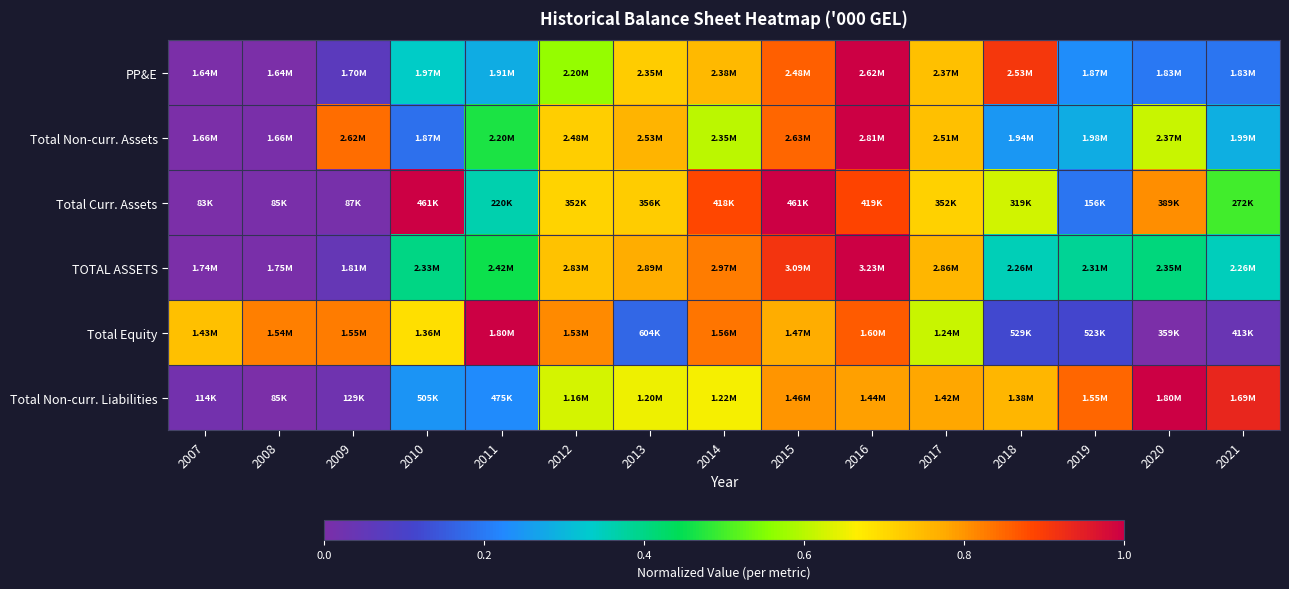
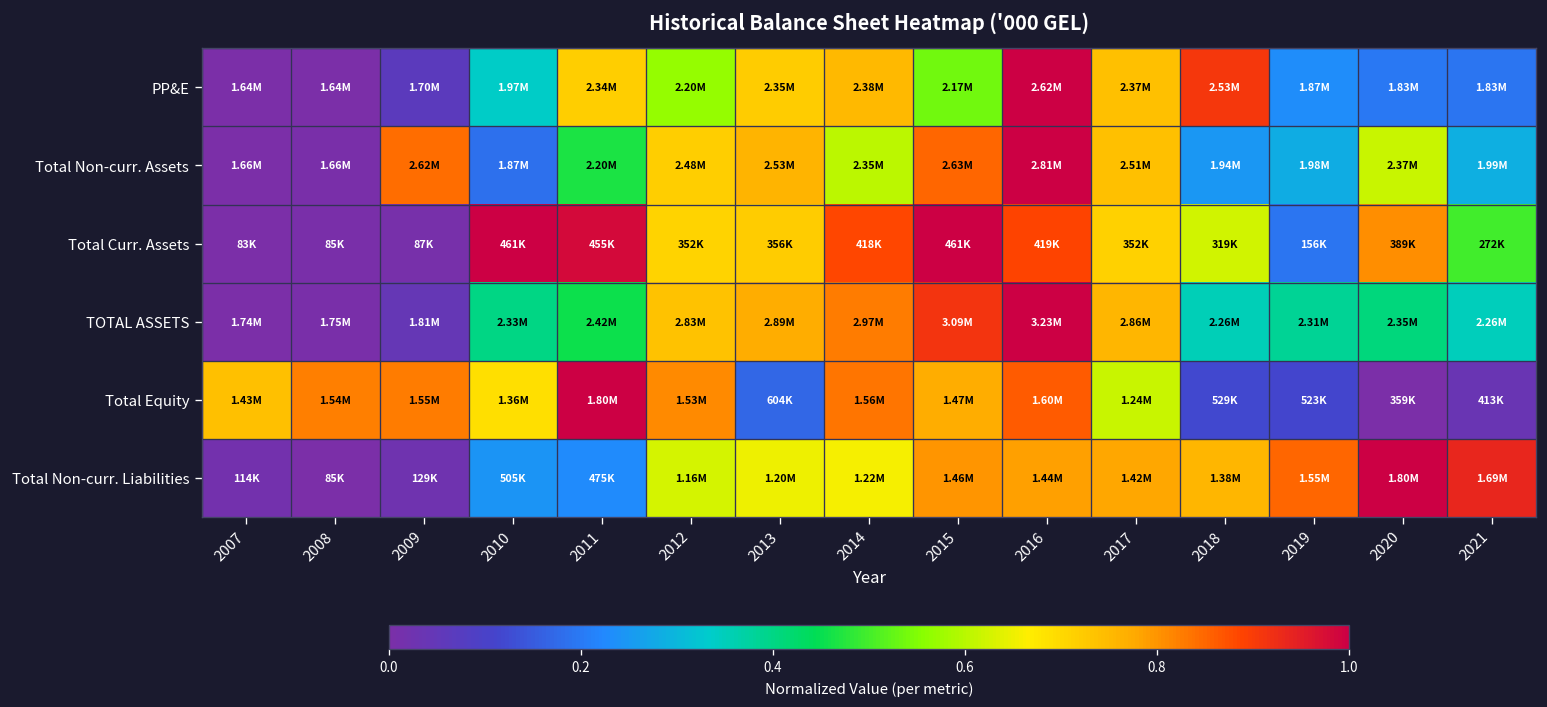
PP&E, 2011: 1.91M -> 2.34M
PP&E, 2015: 2.48M -> 2.17M
Total Curr. Assets, 2011: 220K -> 455K
